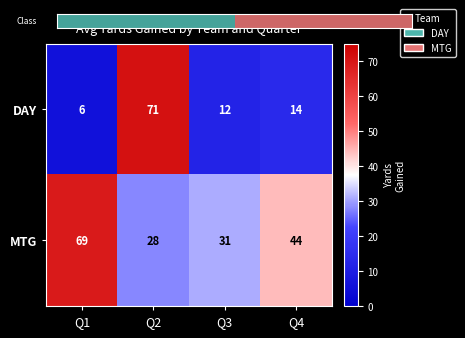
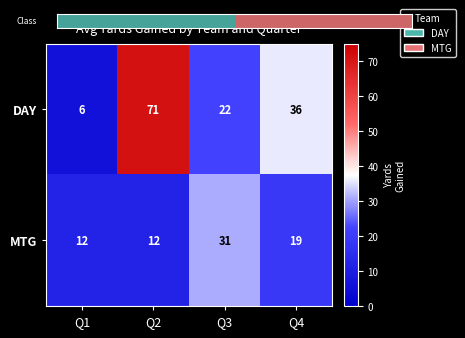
DAY, Q3: 12 -> 22
DAY, Q4: 14 -> 36
MTG, Q1: 69 -> 12
MTG, Q2: 28 -> 12
MTG, Q4: 44 -> 19
